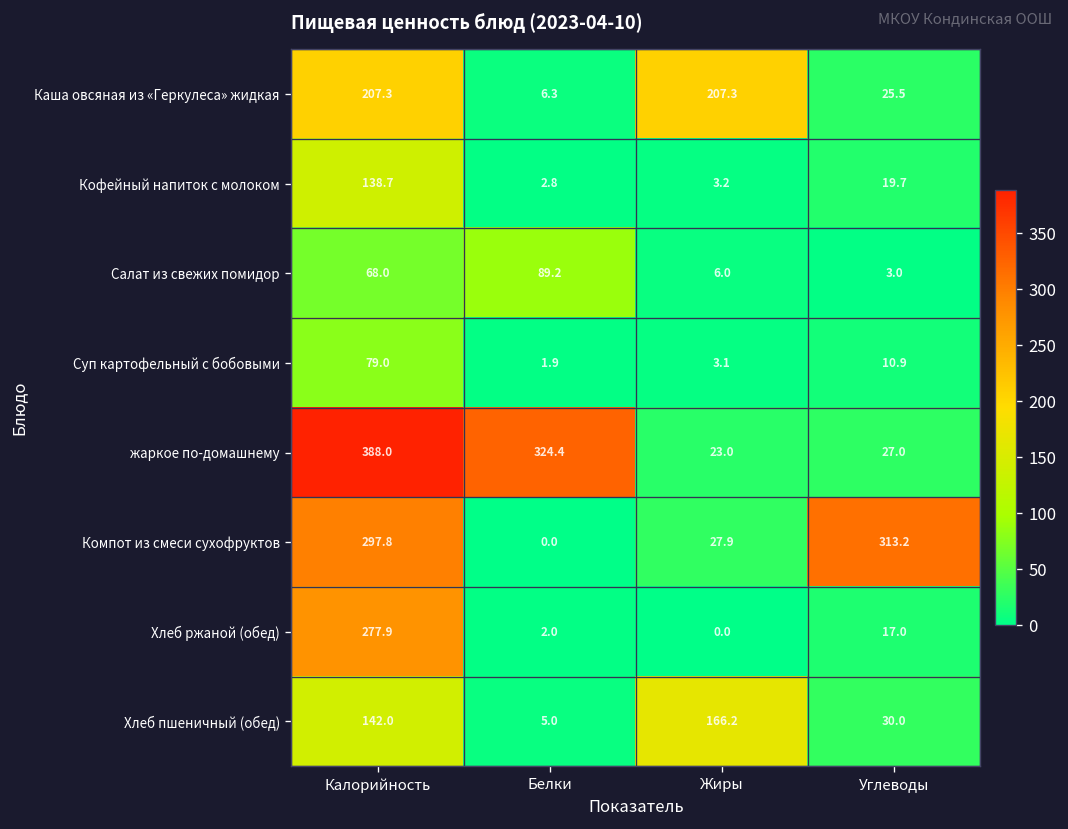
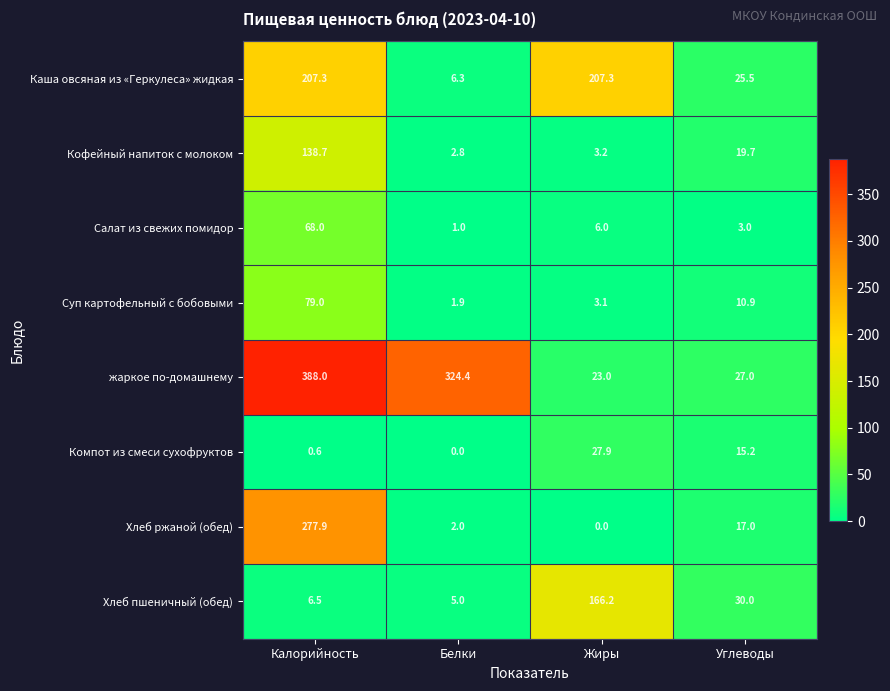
Салат из свежих помидор, Белки: 89.2 -> 1.0
Компот из смеси сухофруктов, Калорийность: 297.8 -> 0.6
Компот из смеси сухофруктов, Углеводы: 313.2 -> 15.2
Хлеб пшеничный (обед), Калорийность: 142.0 -> 6.5
